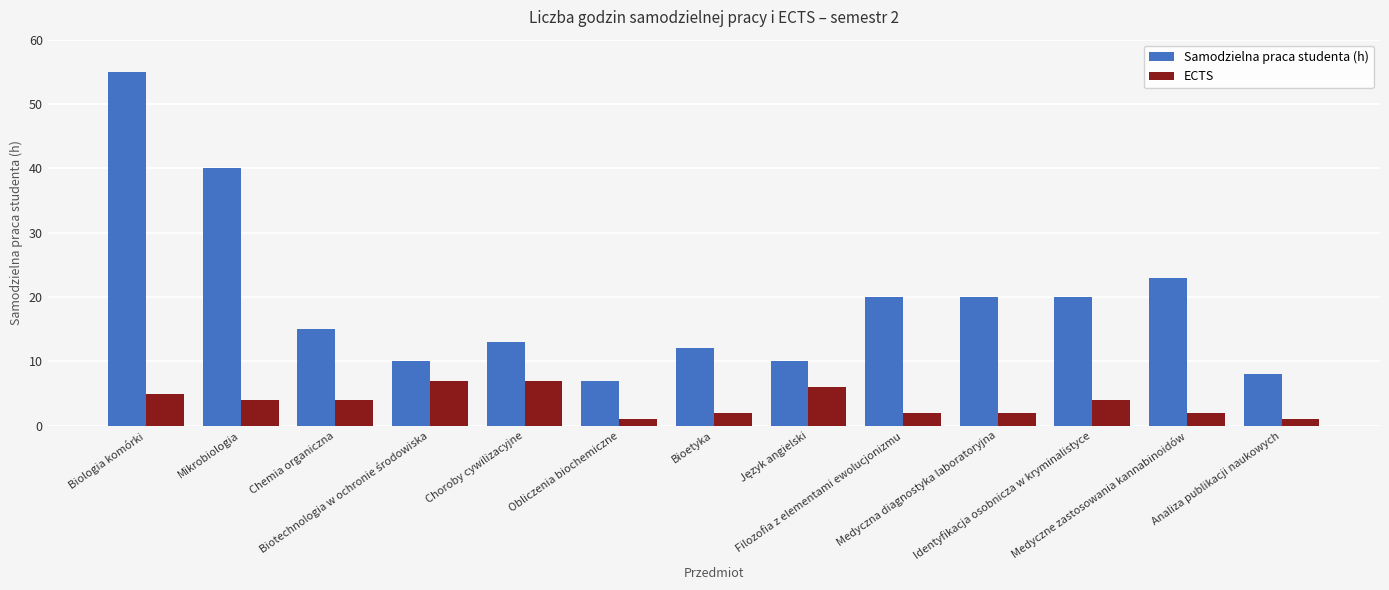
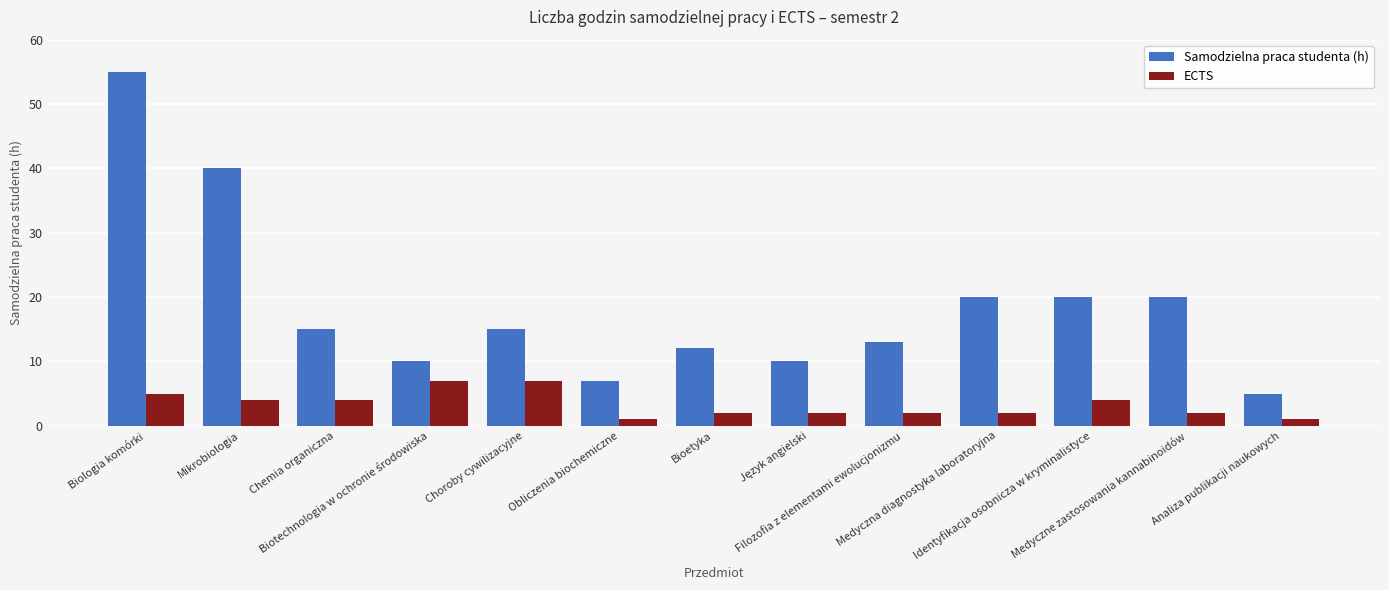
Samodzielna praca studenta (h), Choroby cywilizacyjne: 13 -> 15
ECTS, Język angielski: 6 -> 2
Samodzielna praca studenta (h), Filozofia z elementami ewolucjonizmu: 20 -> 13
Samodzielna praca studenta (h), Medyczne zastosowania kannabinoidów: 23 -> 20
Samodzielna praca studenta (h), Analiza publikacji naukowych: 8 -> 5
